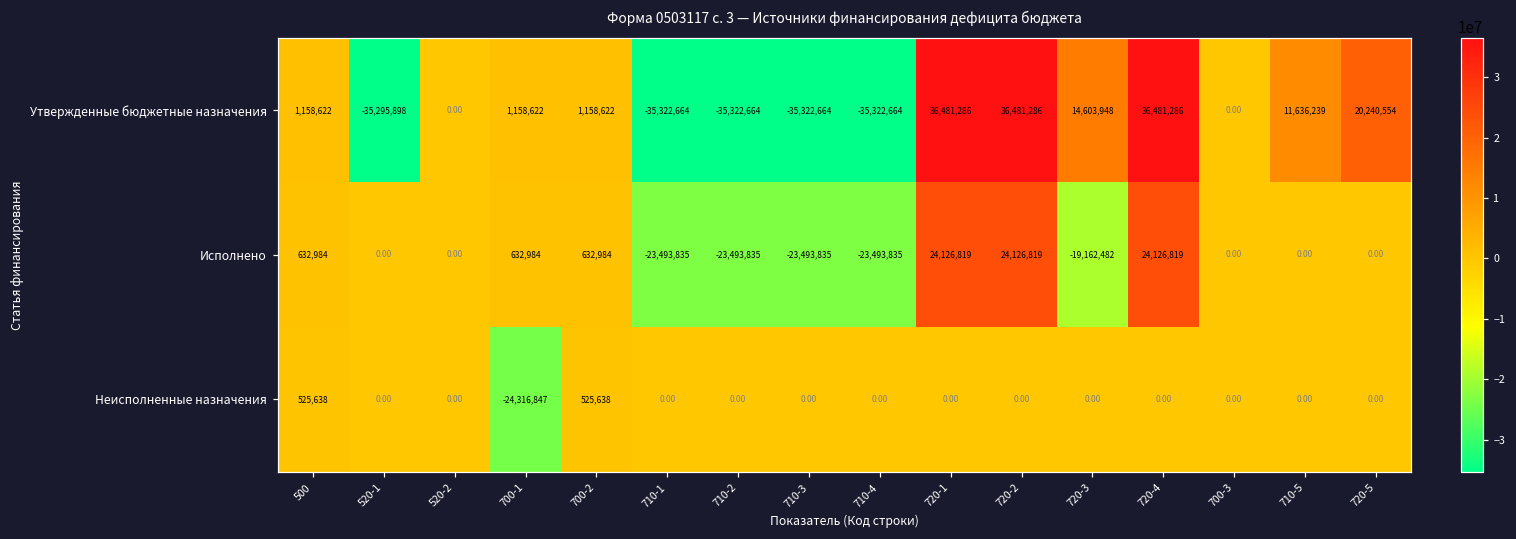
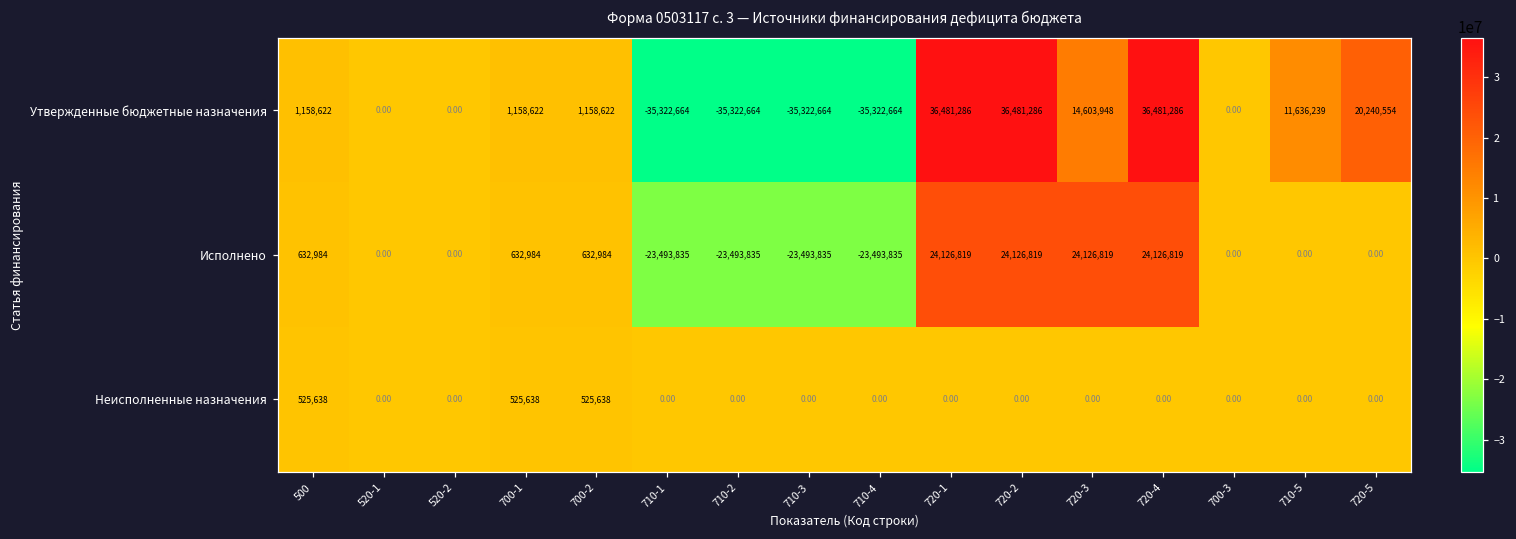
Утвержденные бюджетные назначения, 520-1: -35,295,898 -> 0.00
Исполнено, 720-3: -19,162,482 -> 24,126,819
Неисполненные назначения, 700-1: -24,316,847 -> 525,638
